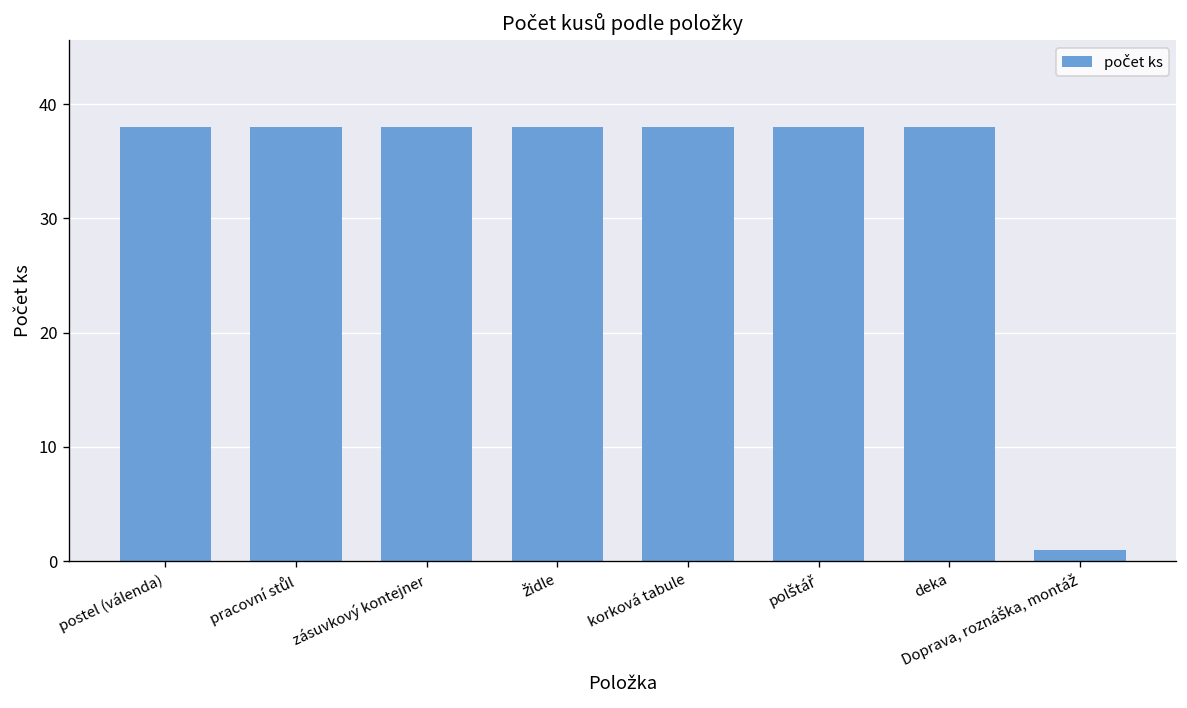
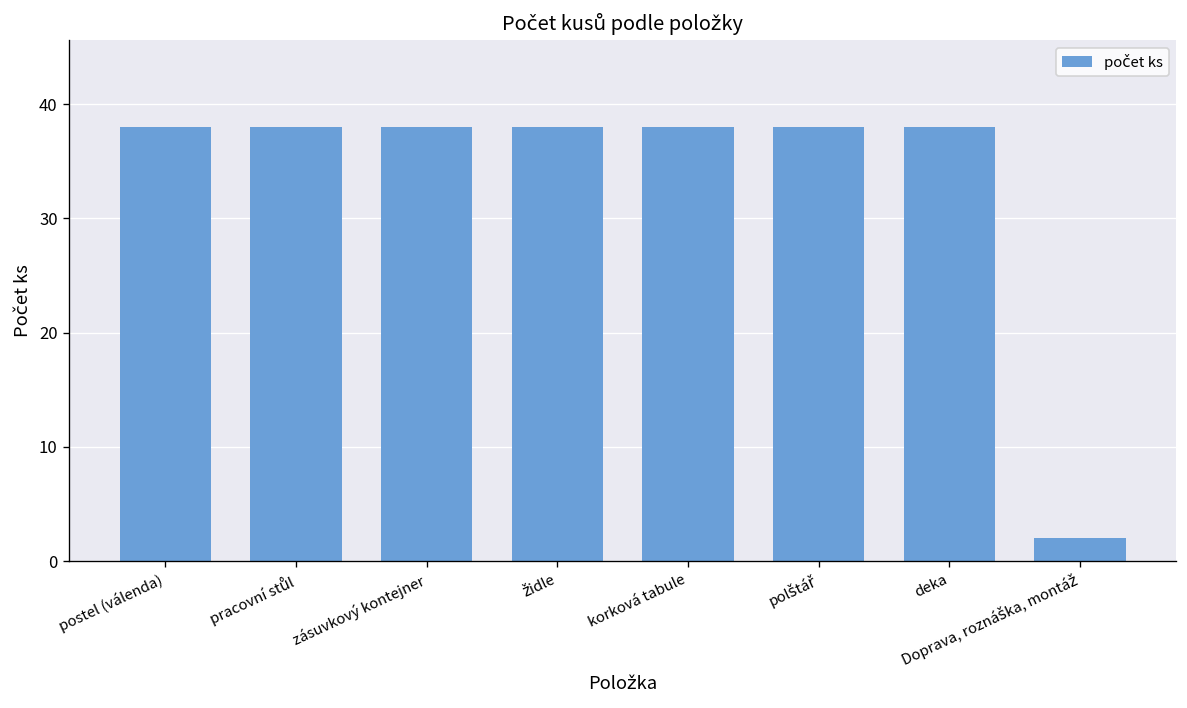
Doprava, roznáška, montáž: 1 -> 2
